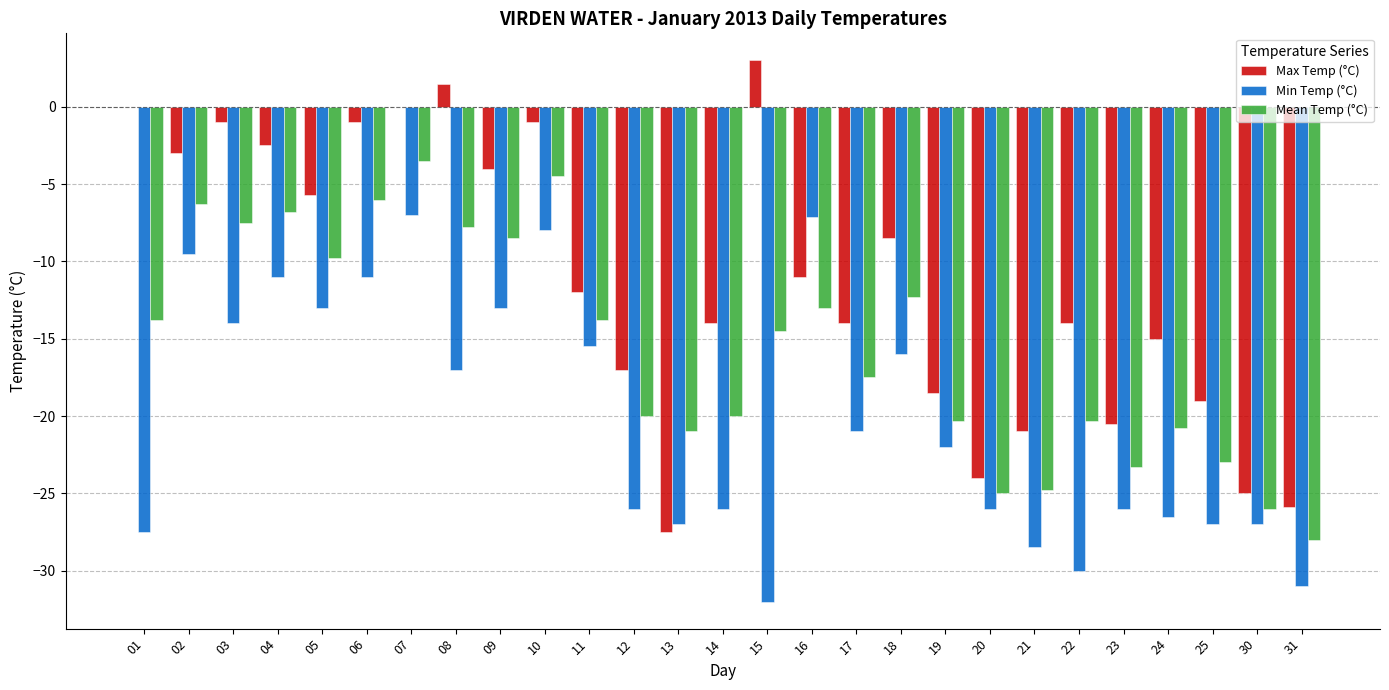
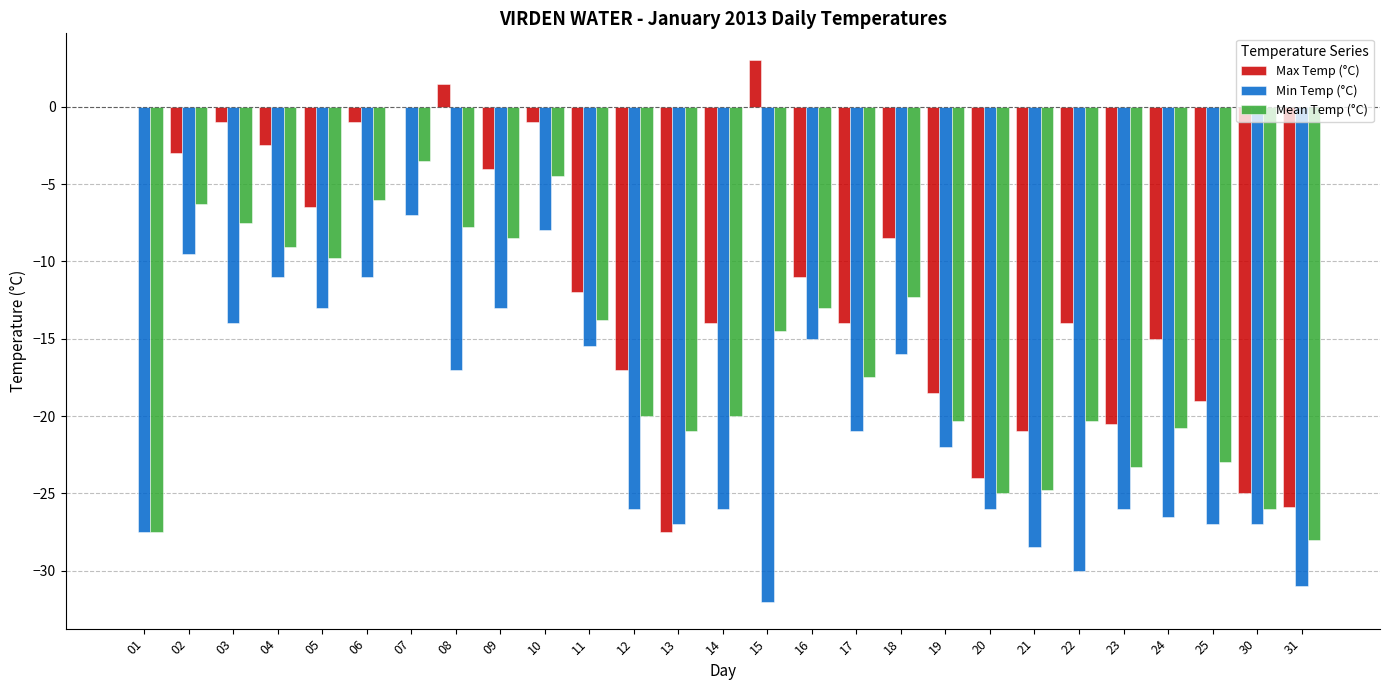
Mean Temp (°C), 01: -13.8 -> -27.5
Mean Temp (°C), 04: -6.8 -> -9.1
Max Temp (°C), 05: -5.7 -> -6.5
Min Temp (°C), 16: -7.1 -> -15.0
